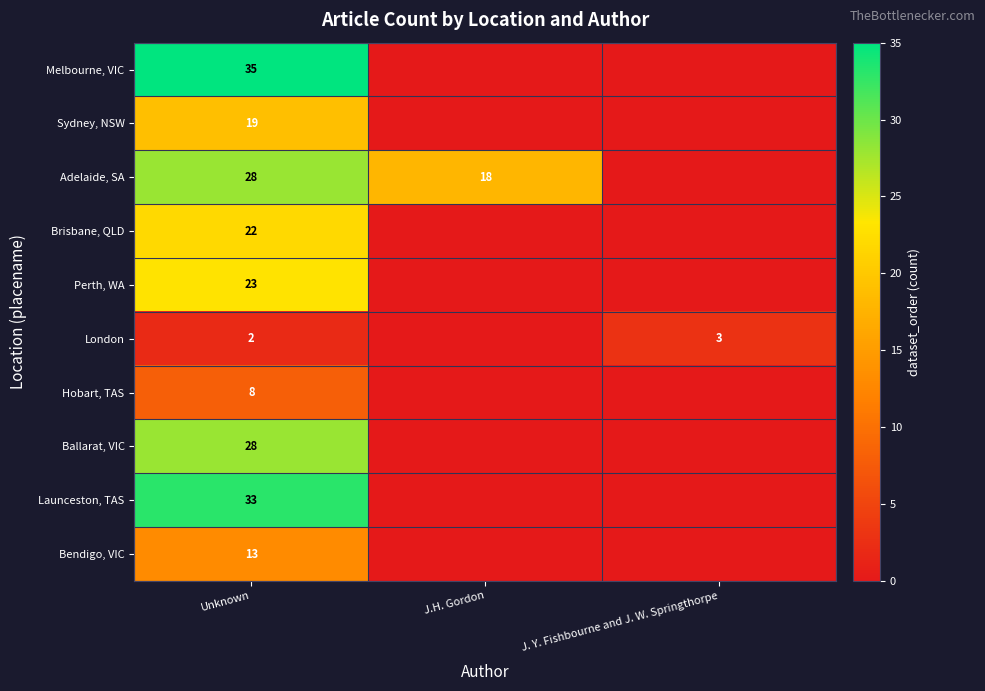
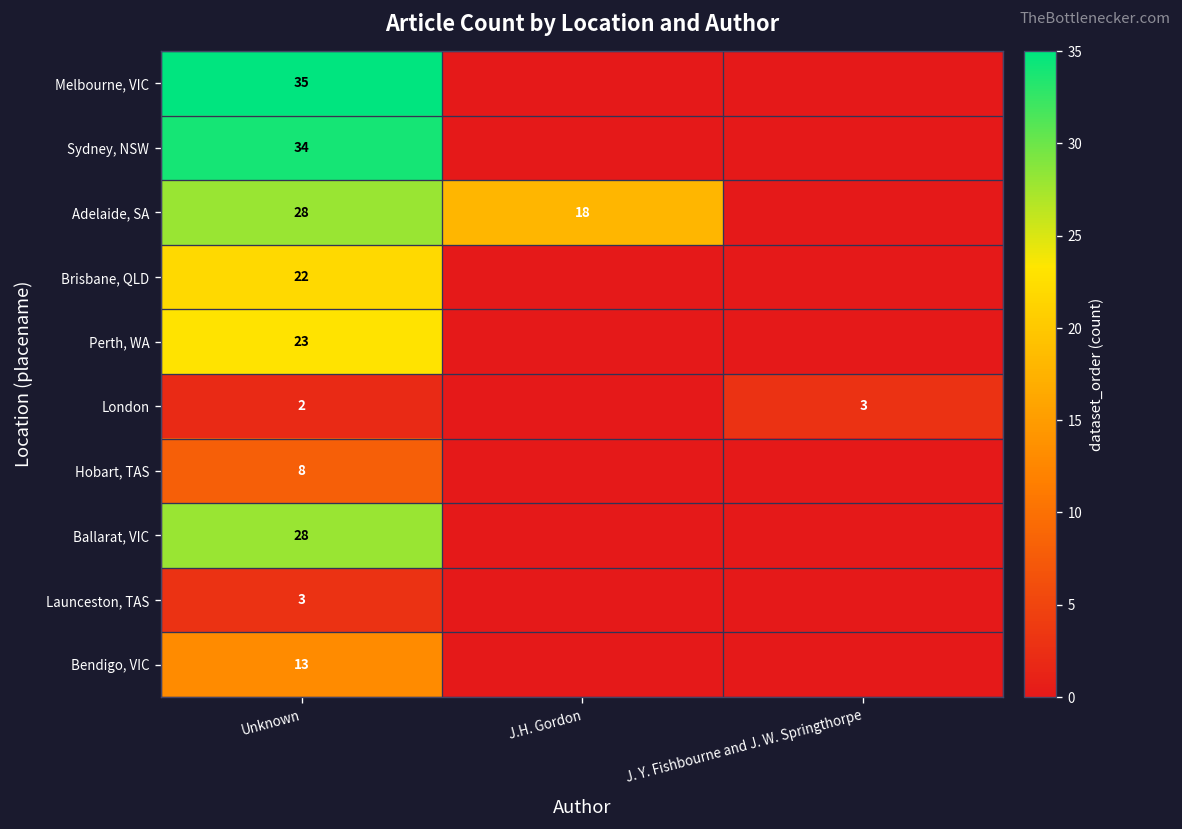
Sydney, NSW, Unknown: 19 -> 34
Launceston, TAS, Unknown: 33 -> 3
